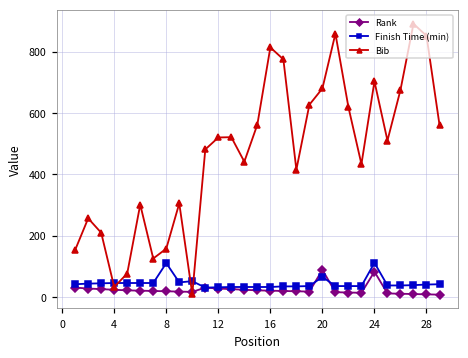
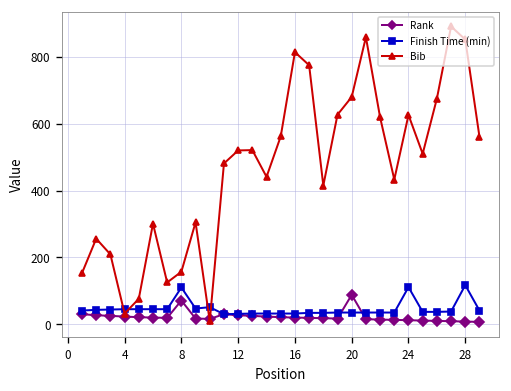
Rank, 8: 20 -> 70
Finish Time (min), 20: 70 -> 40
Rank, 24: 80 -> 10
Bib, 24: 700 -> 630
Finish Time (min), 28: 40 -> 120
